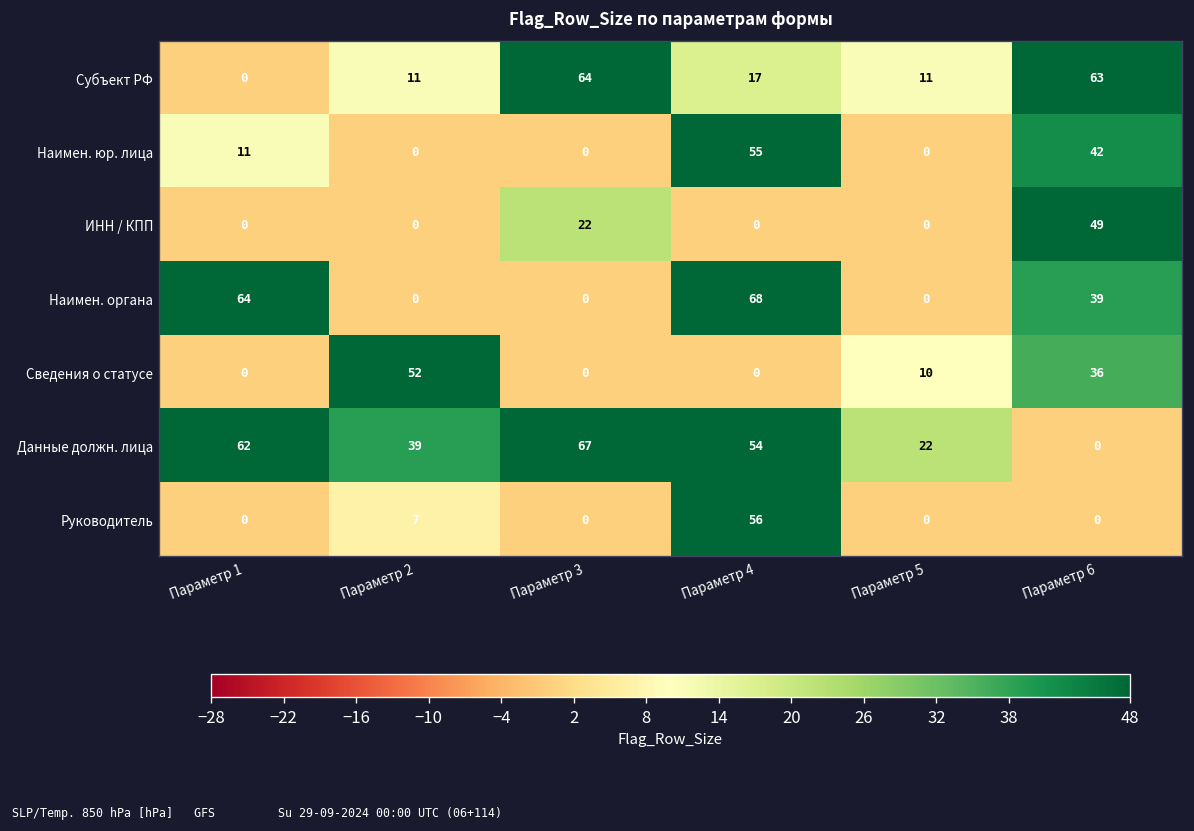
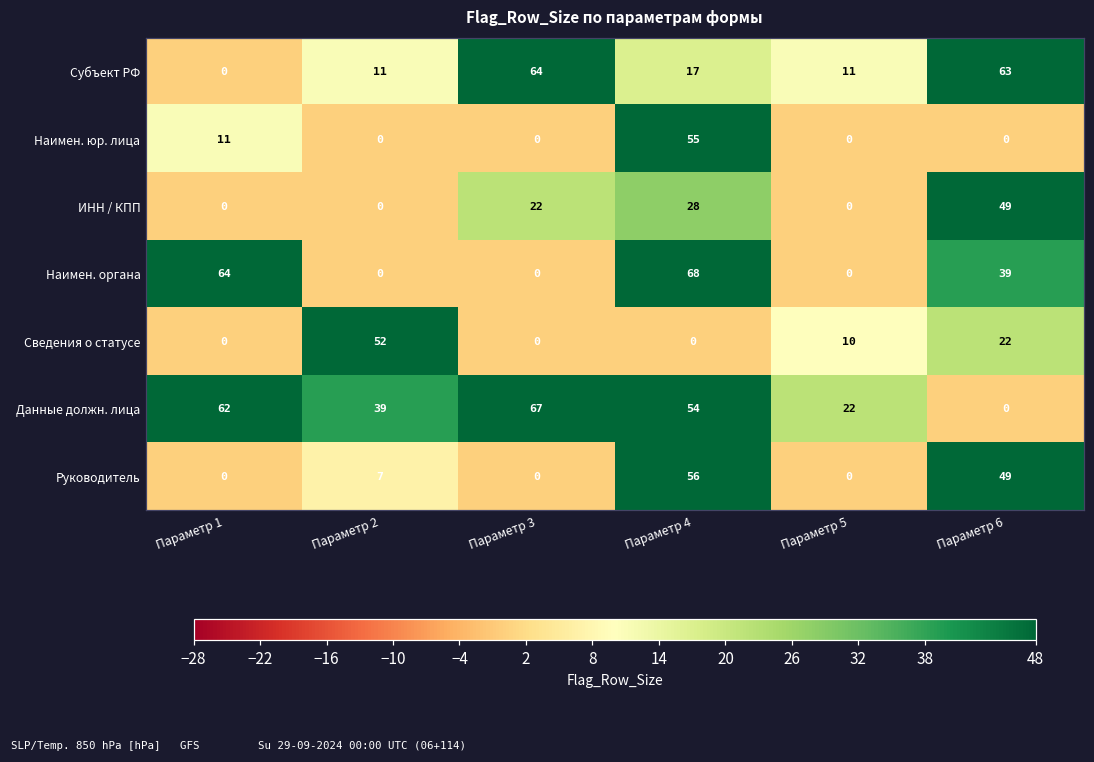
Наимен. юр. лица, Параметр 6: 42 -> 0
ИНН / КПП, Параметр 4: 0 -> 28
Сведения о статусе, Параметр 6: 36 -> 22
Руководитель, Параметр 6: 0 -> 49
